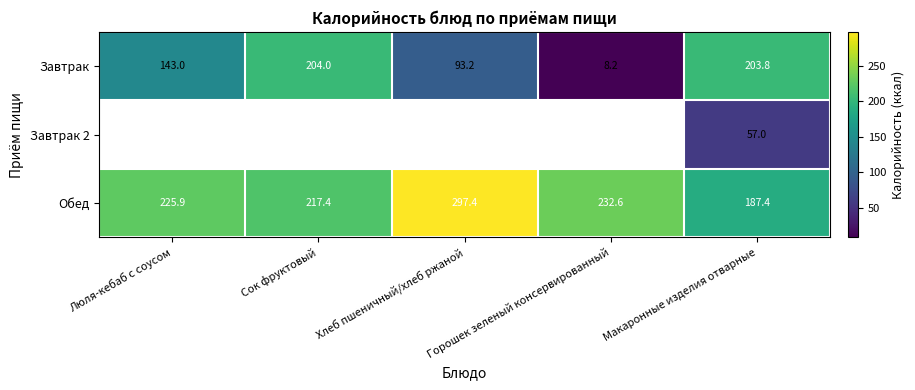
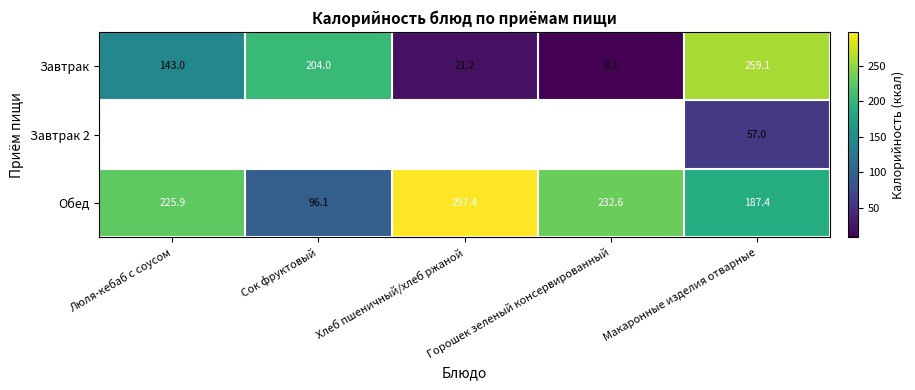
Завтрак, Хлеб пшеничный/хлеб ржаной: 93.2 -> 21.2
Завтрак, Макаронные изделия отварные: 203.8 -> 259.1
Обед, Сок фруктовый: 217.4 -> 96.1
